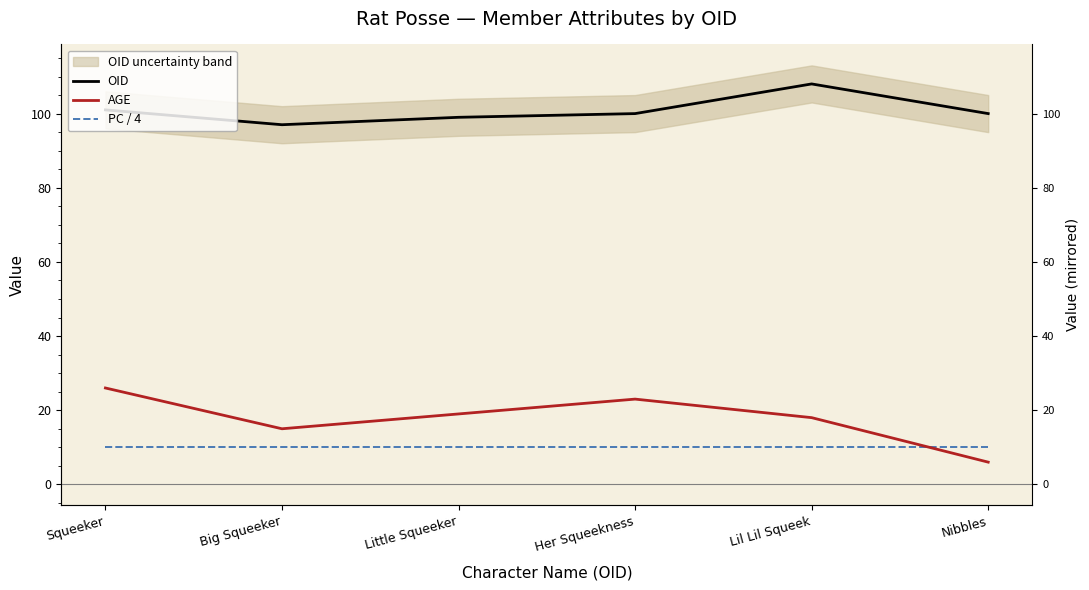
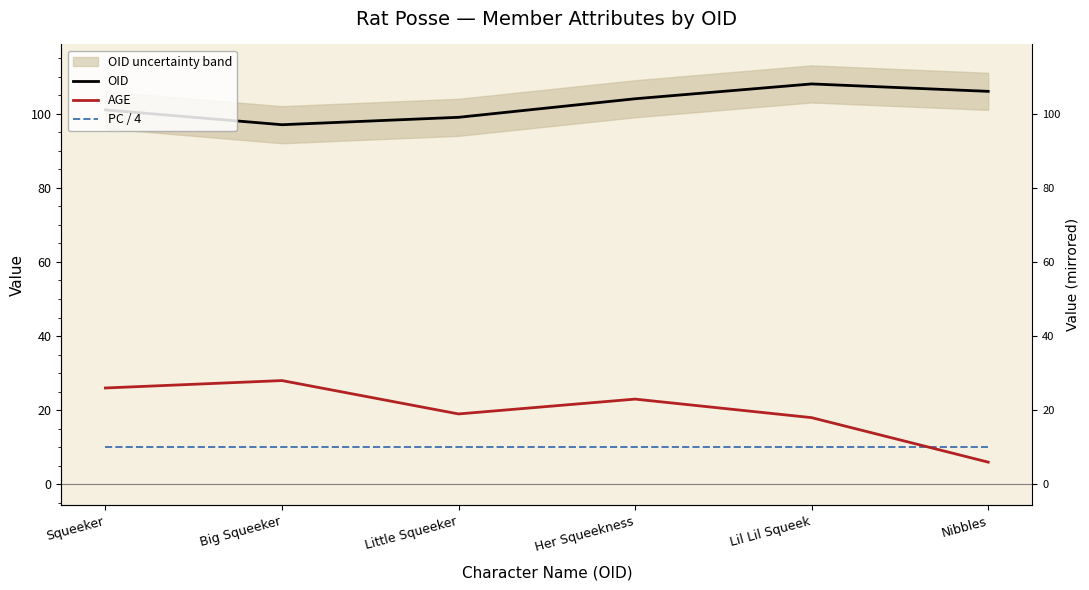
AGE, Big Squeeker: 15 -> 28
OID, Her Squeekness: 100 -> 104
OID, Nibbles: 100 -> 106
